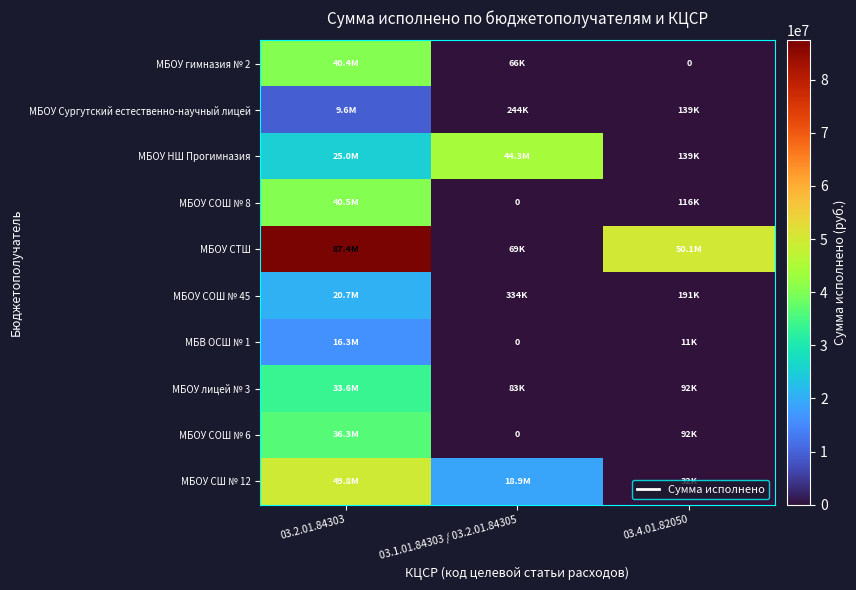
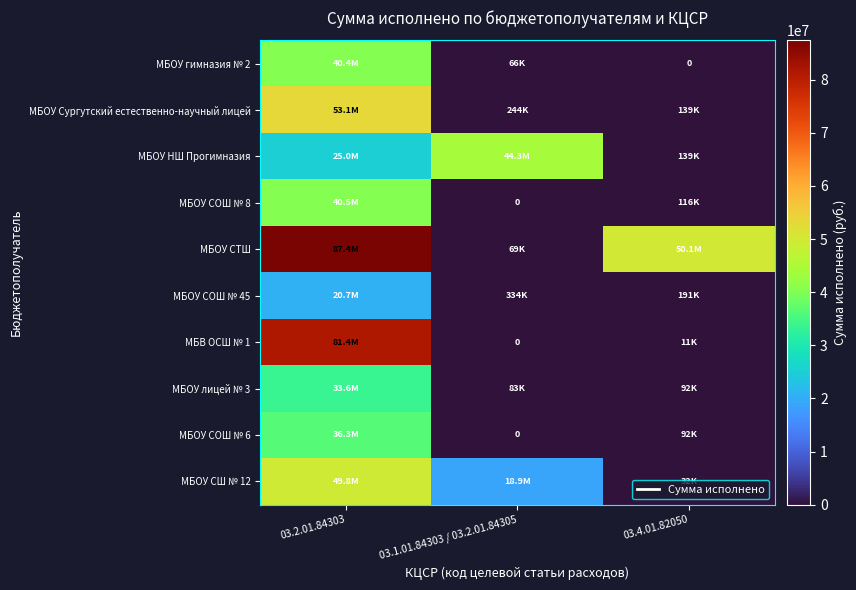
МБОУ Сургутский естественно-научный лицей, 03.2.01.84303: 9.6M -> 53.1M
МБВ ОСШ № 1, 03.2.01.84303: 16.3M -> 81.4M
